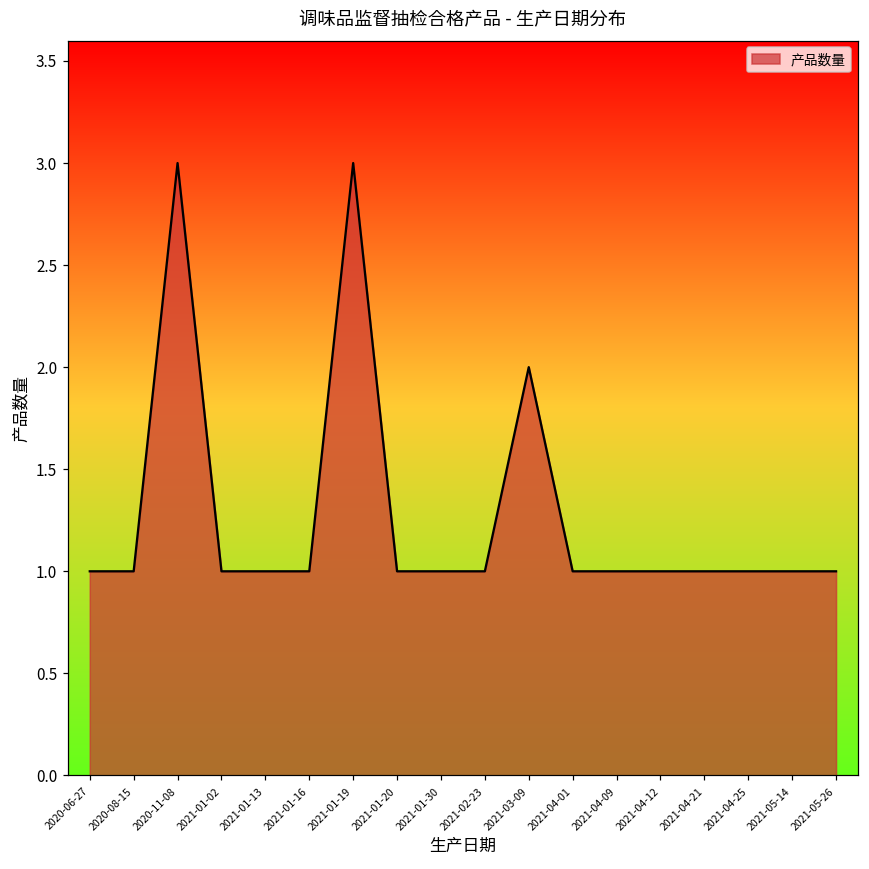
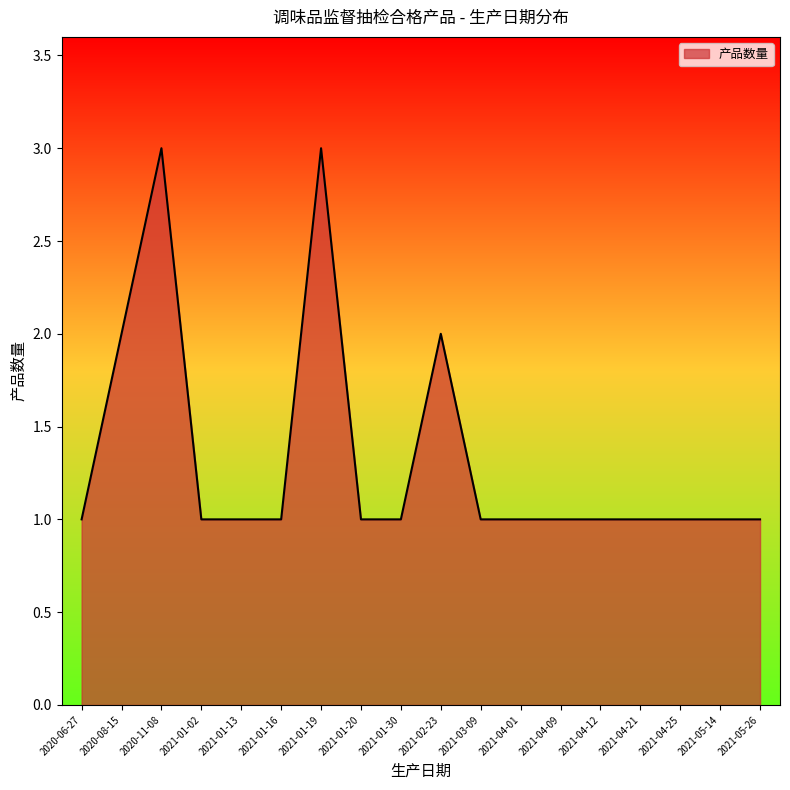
2020-08-15: 1 -> 2
2021-02-23: 1 -> 2
2021-03-09: 2 -> 1
